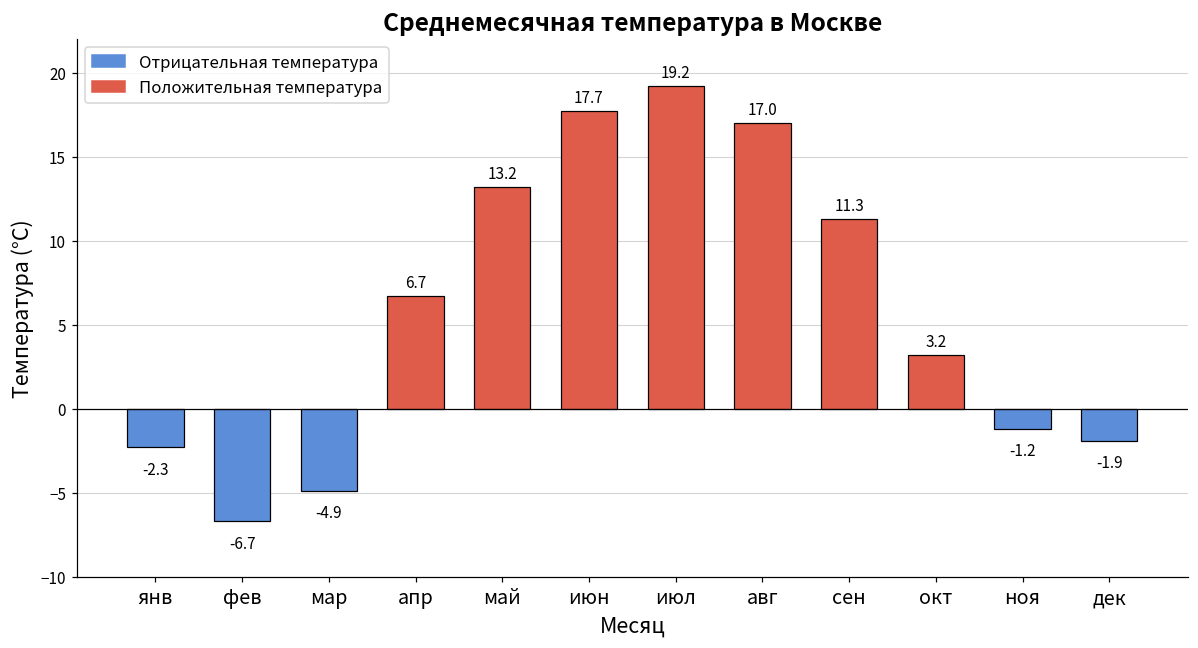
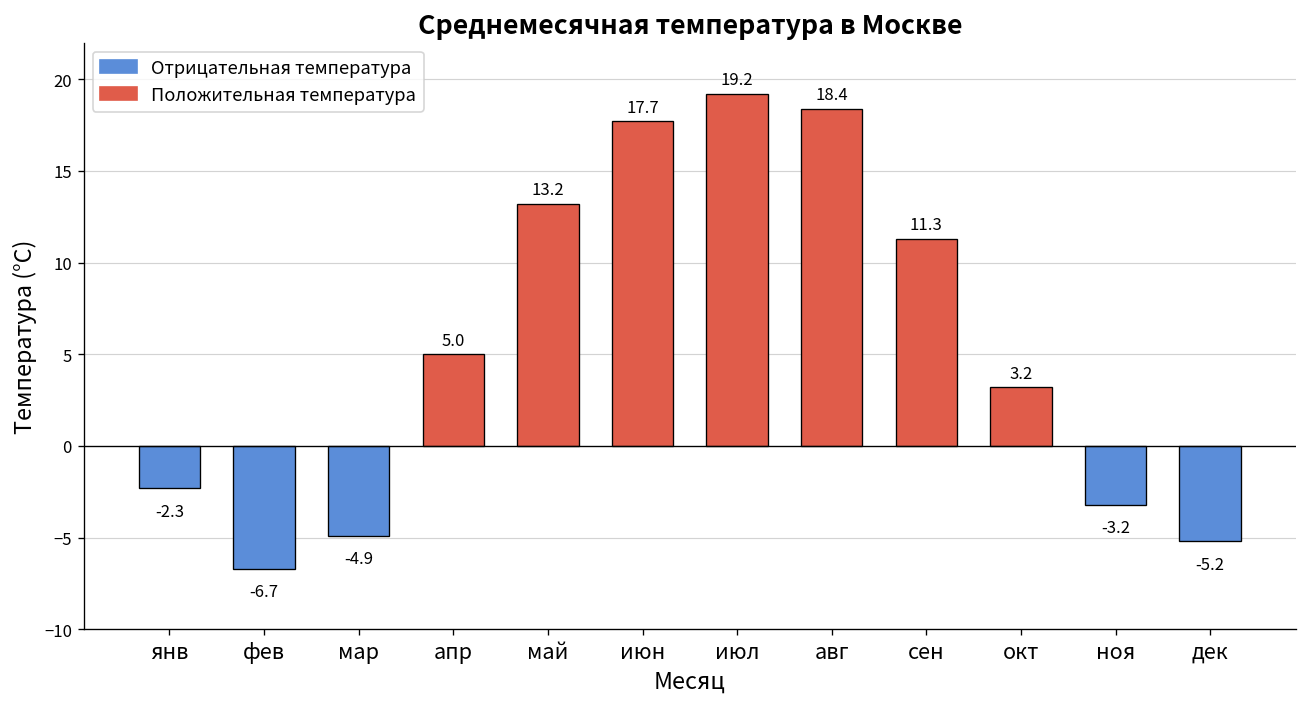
апр: 6.7 -> 5.0
авг: 17.0 -> 18.4
ноя: -1.2 -> -3.2
дек: -1.9 -> -5.2
